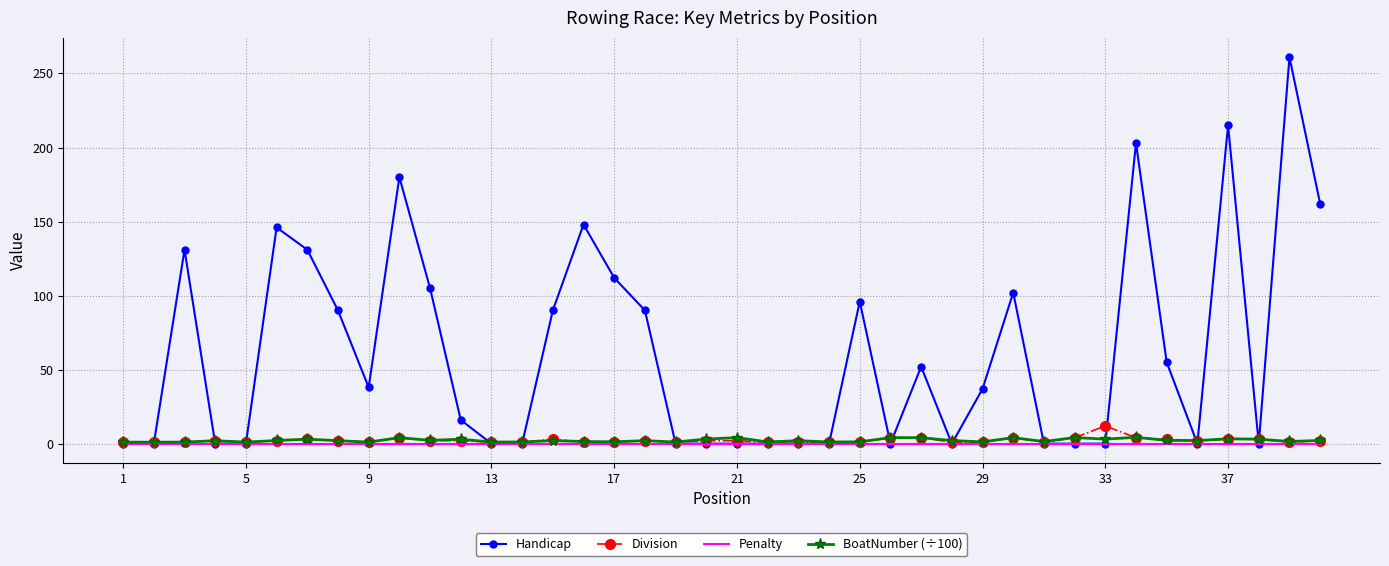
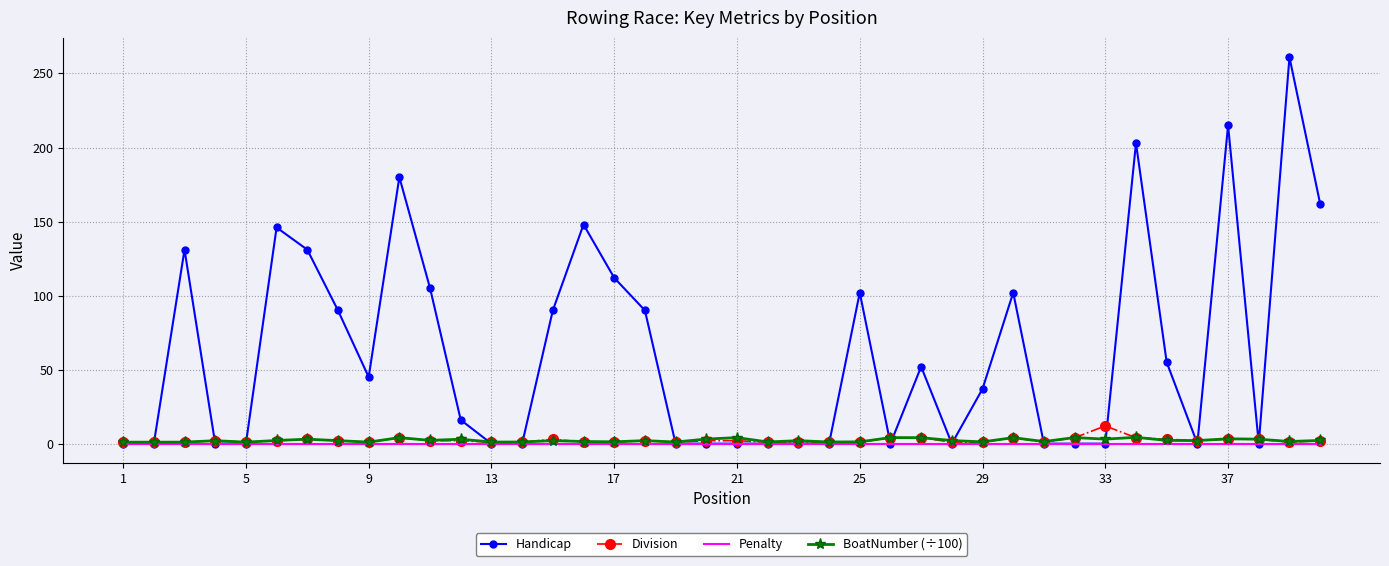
Handicap, 9: 38 -> 45
Handicap, 25: 96 -> 102
